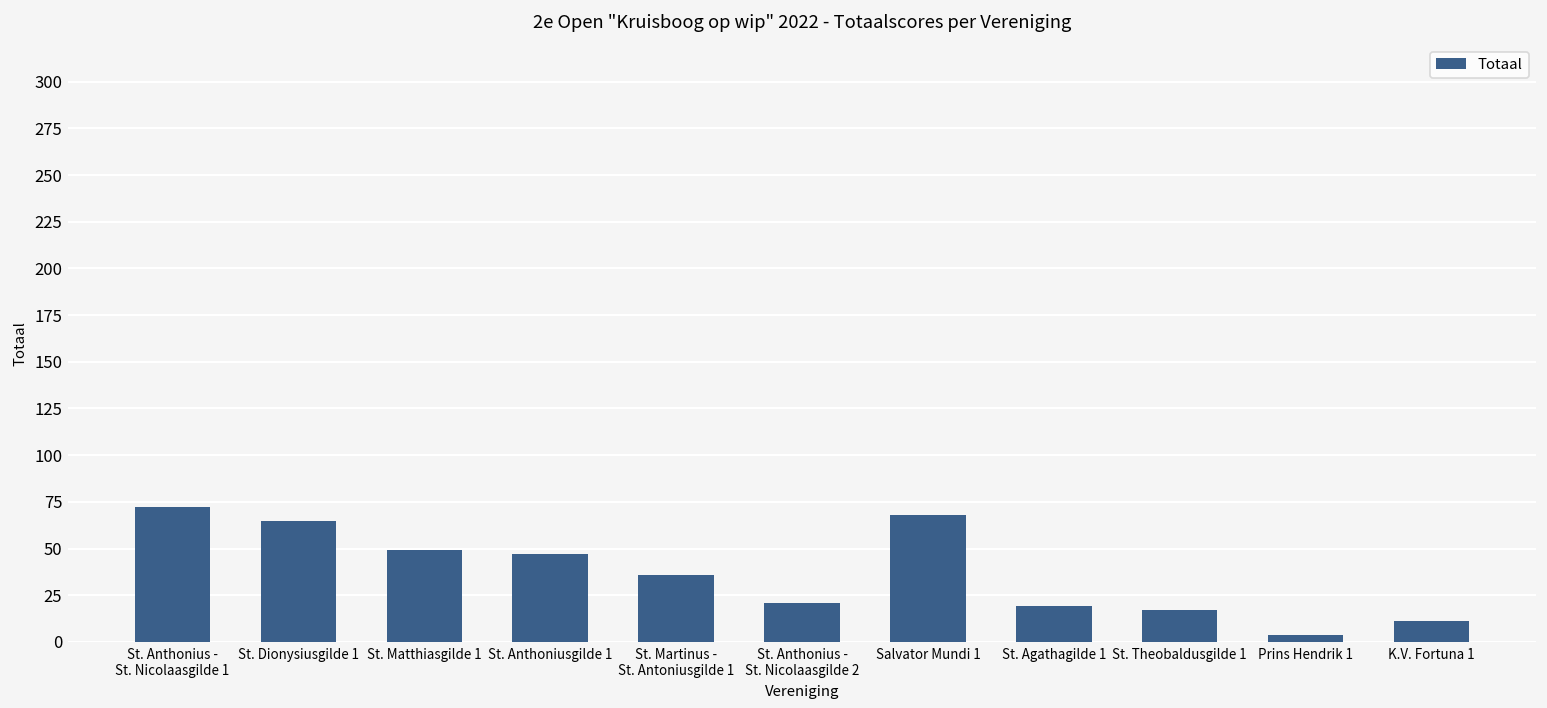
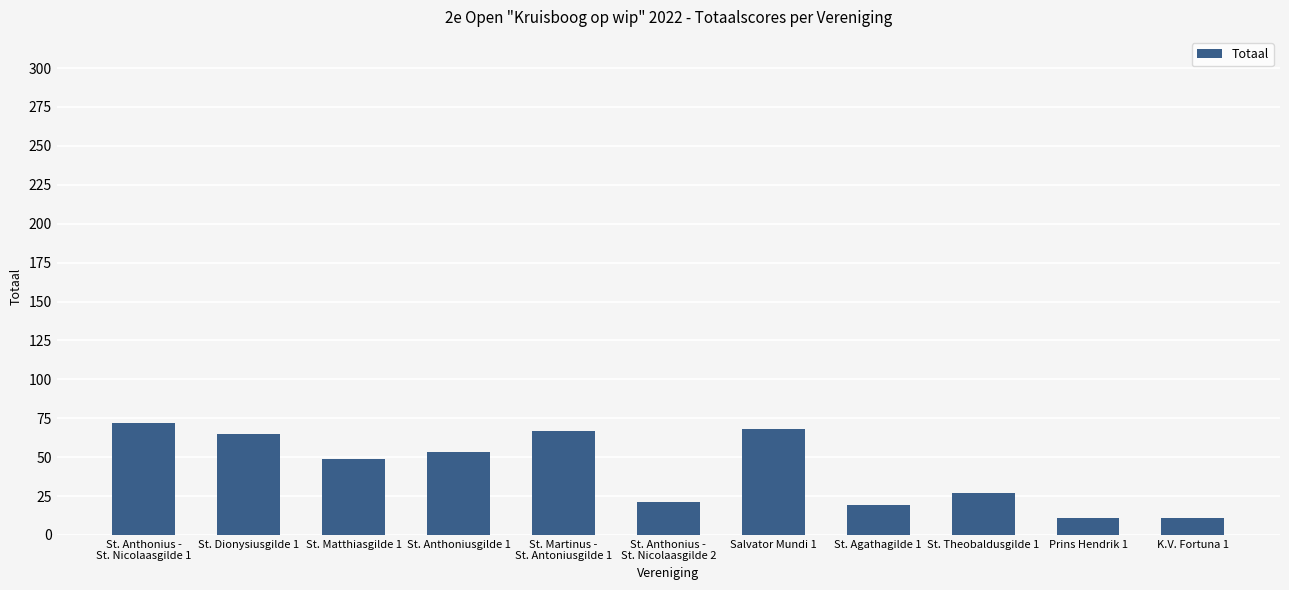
St. Anthoniusgilde 1: 47 -> 53
St. Martinus - St. Antoniusgilde 1: 36 -> 67
St. Theobaldusgilde 1: 17 -> 27
Prins Hendrik 1: 4 -> 11
